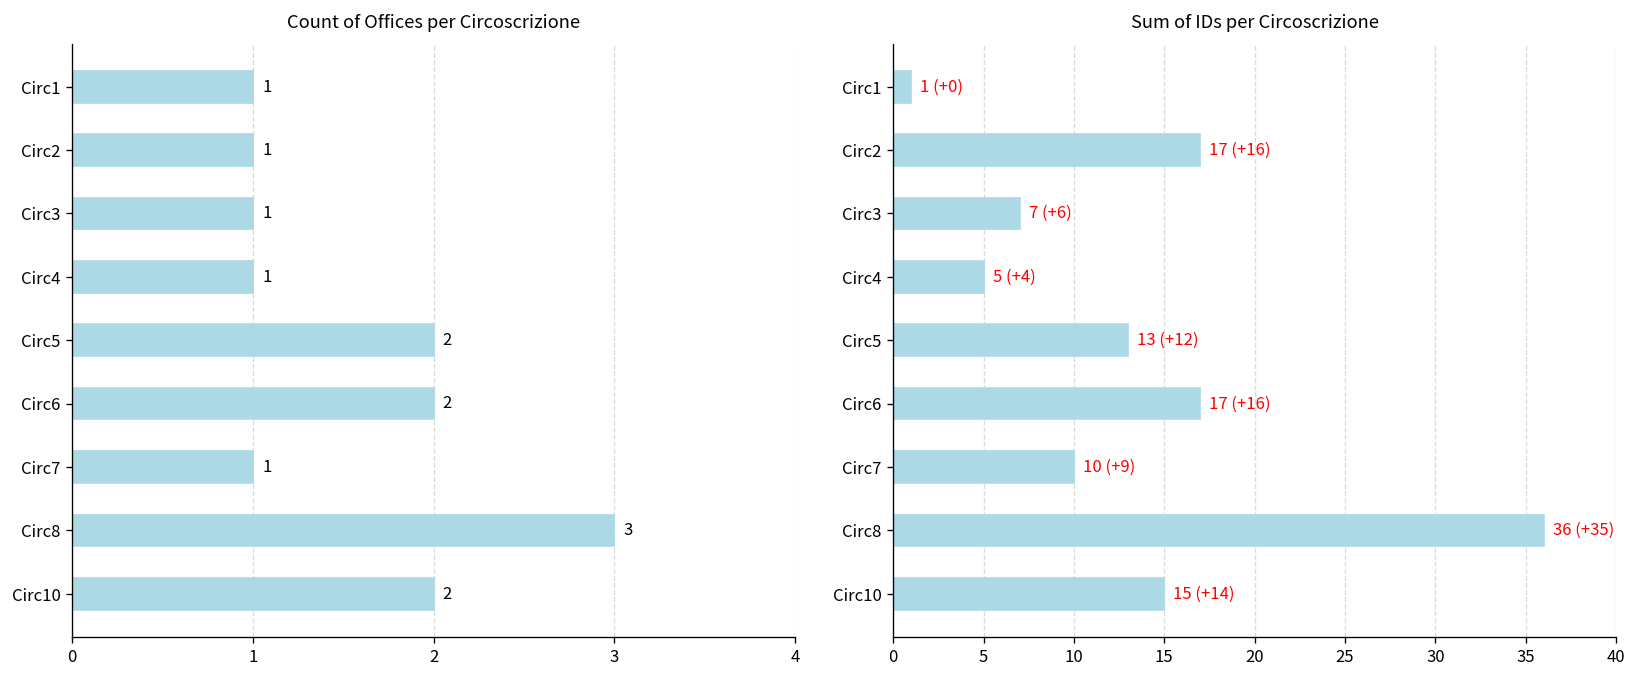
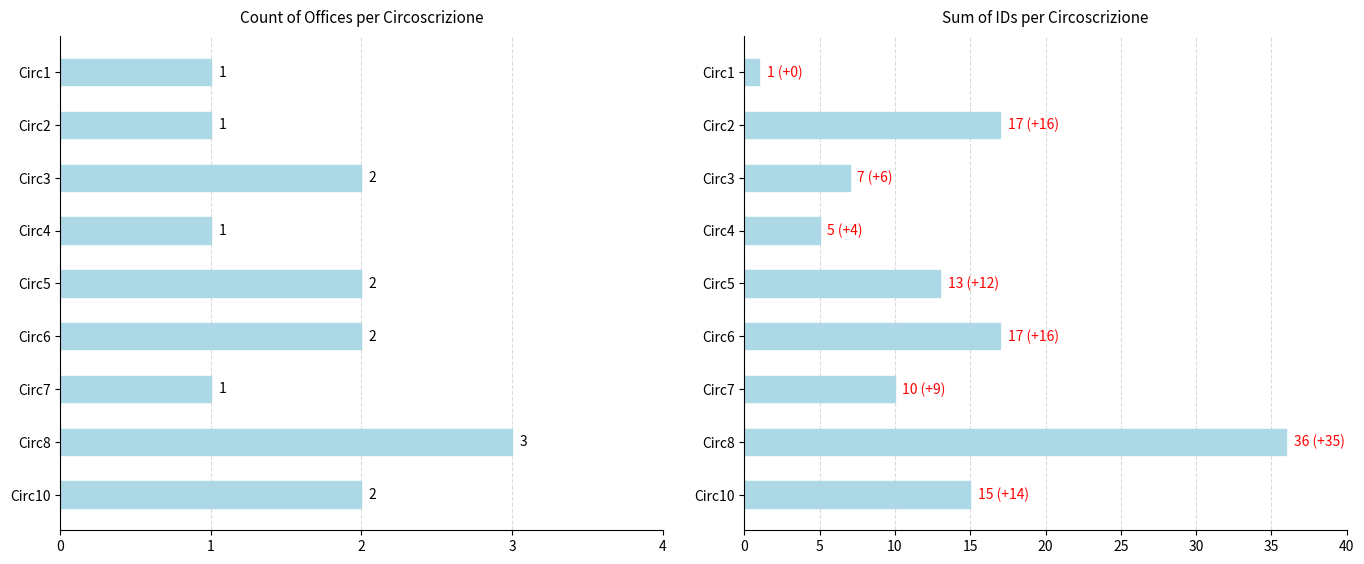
Count of Offices per Circoscrizione, Circ3: 1 -> 2
